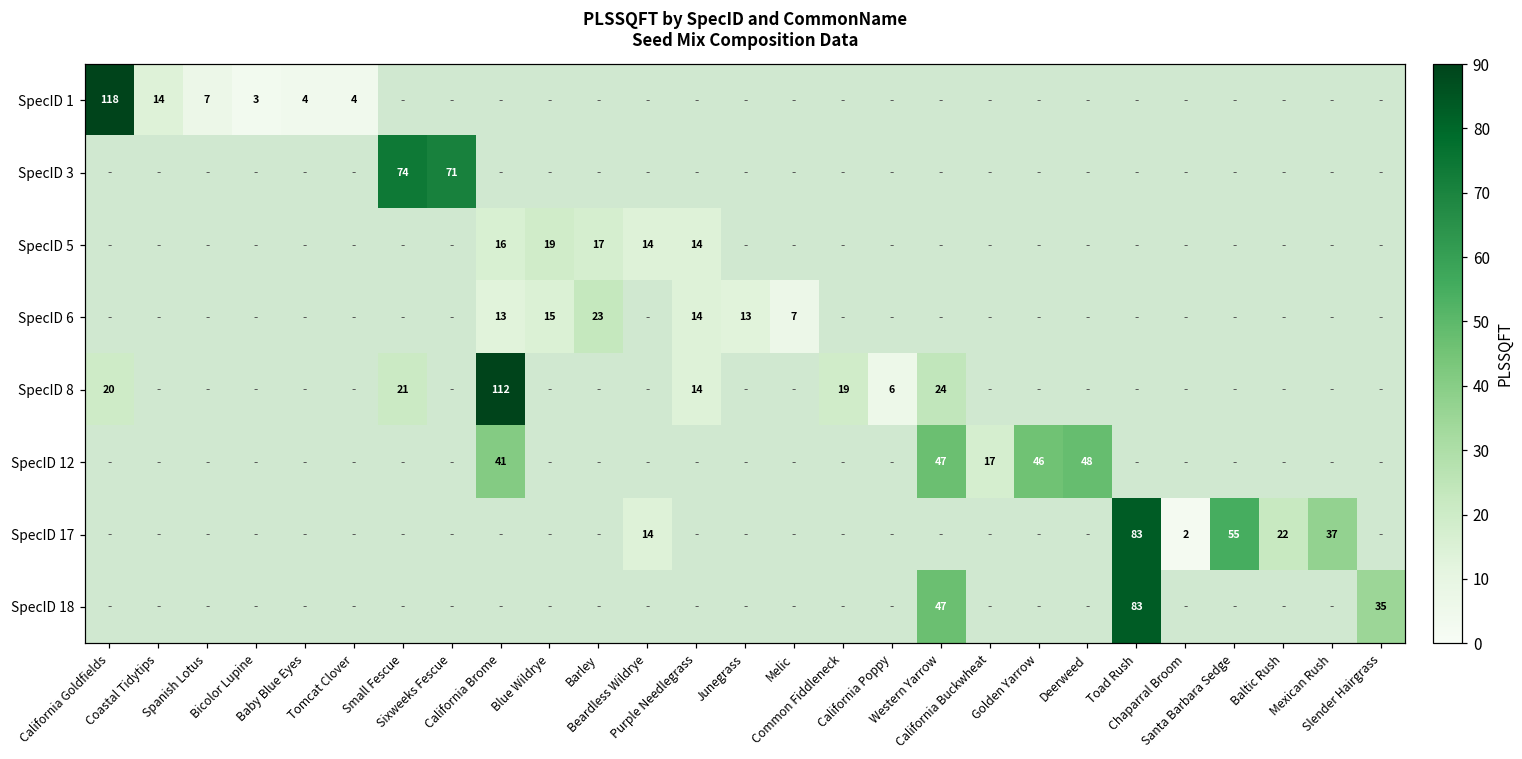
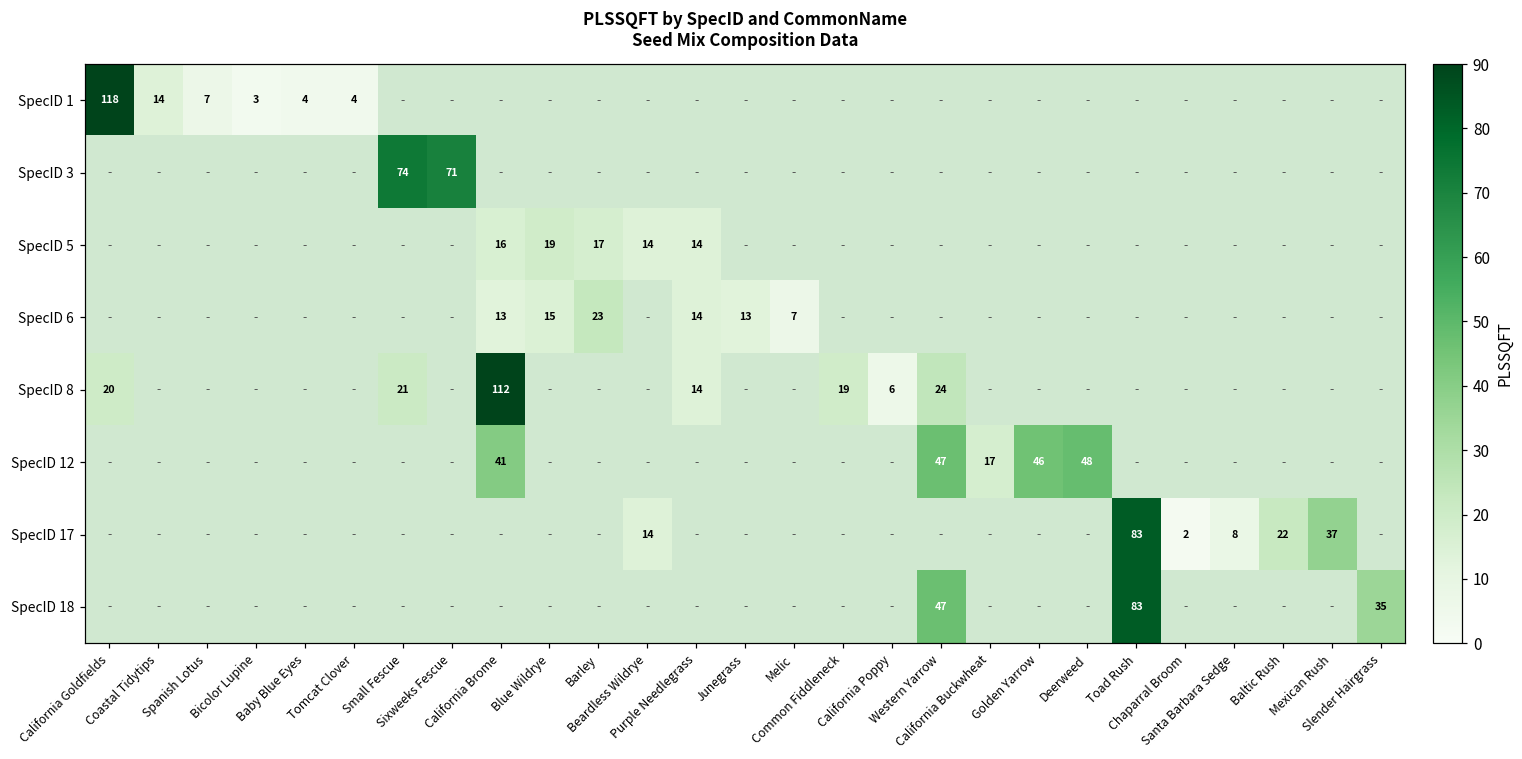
SpecID 17, Santa Barbara Sedge: 55 -> 8
